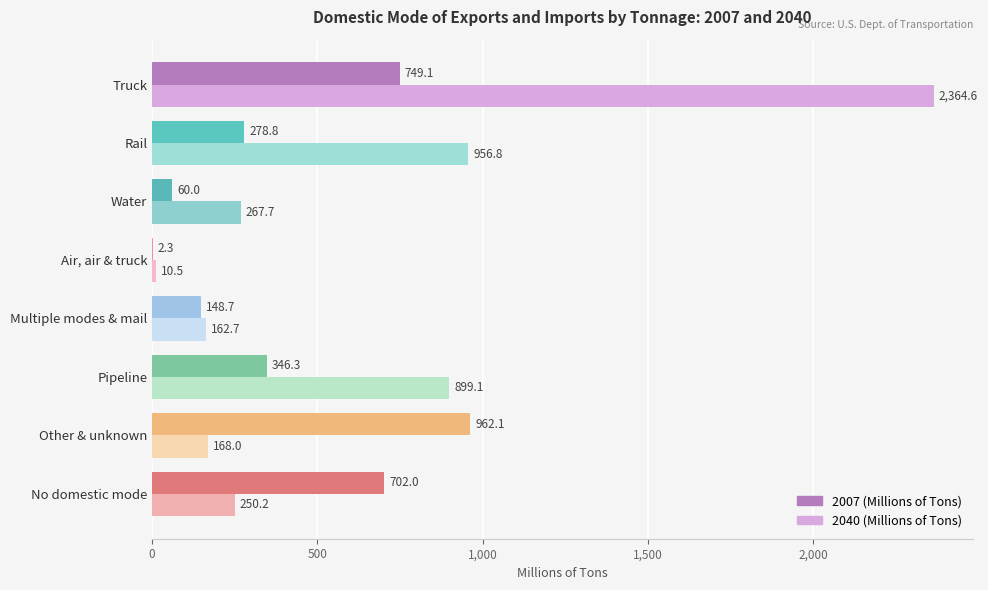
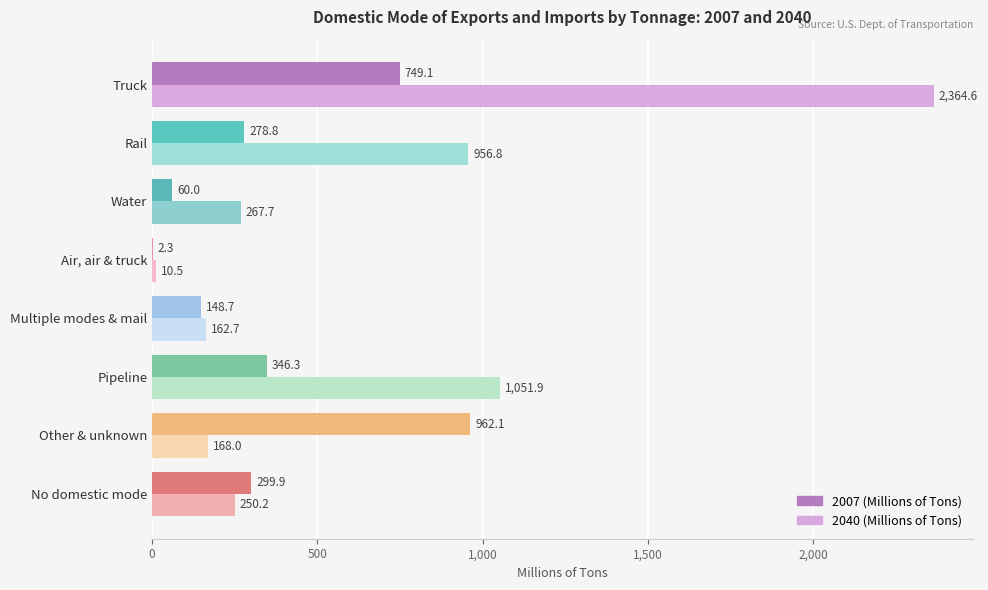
2040 (Millions of Tons), Pipeline: 899.1 -> 1,051.9
2007 (Millions of Tons), No domestic mode: 702.0 -> 299.9
